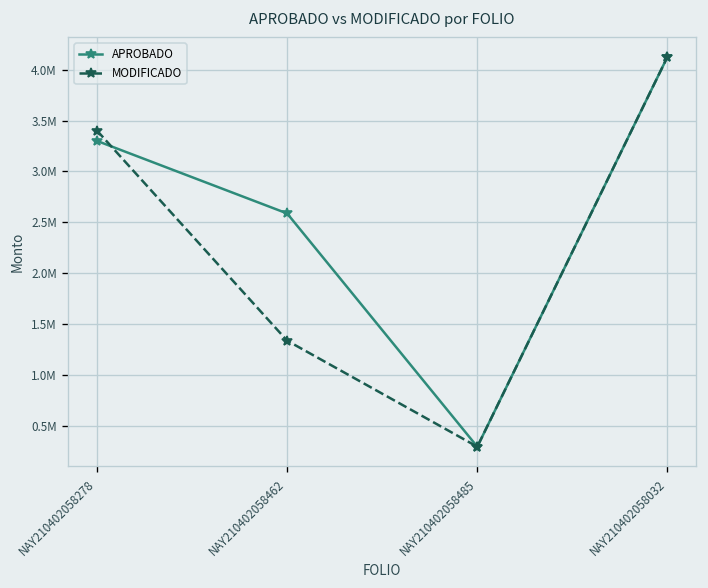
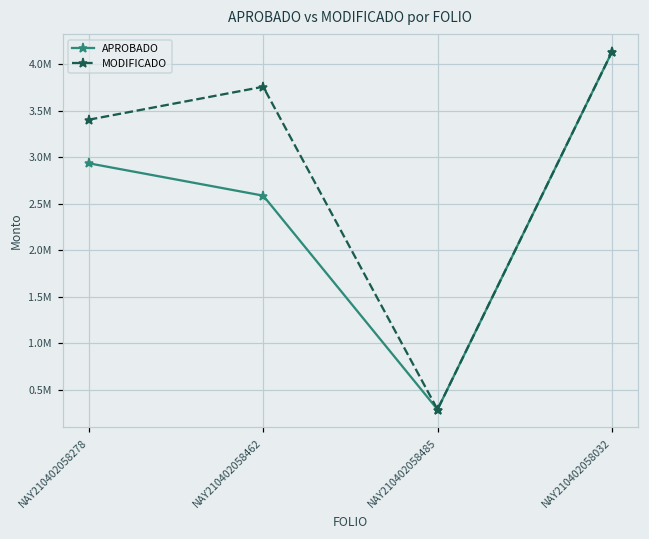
APROBADO, NAY210402058278: 3300000 -> 2900000
MODIFICADO, NAY210402058462: 1300000 -> 3800000
